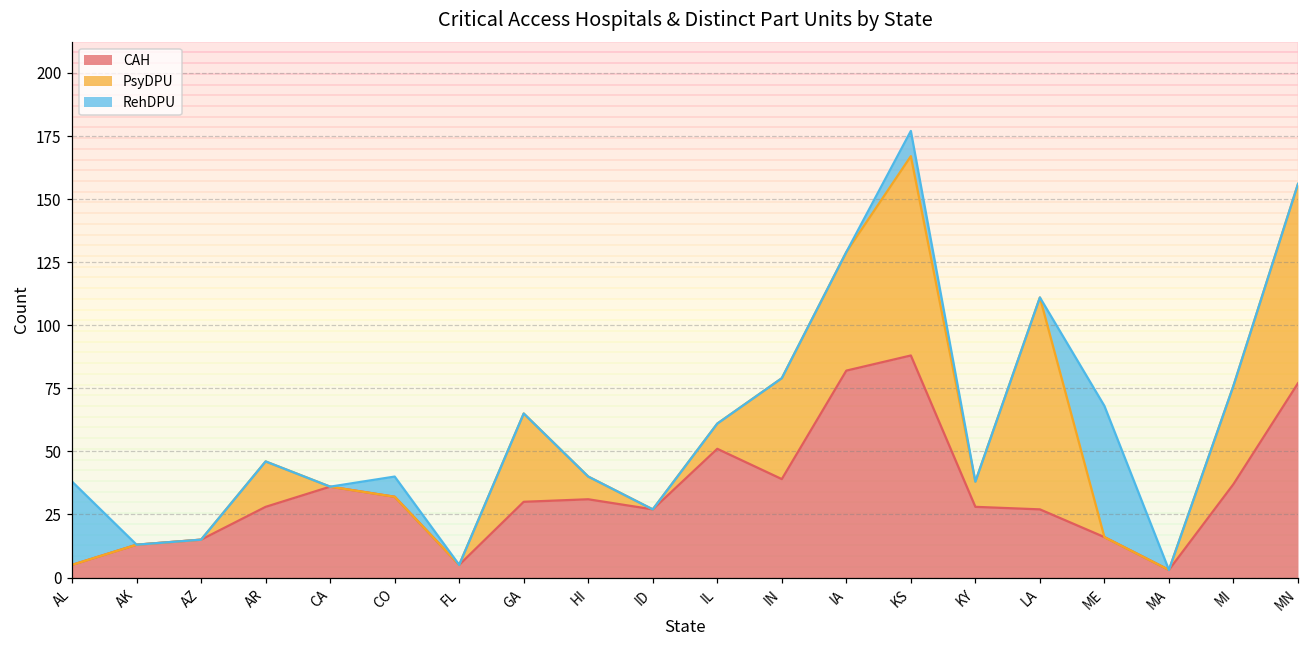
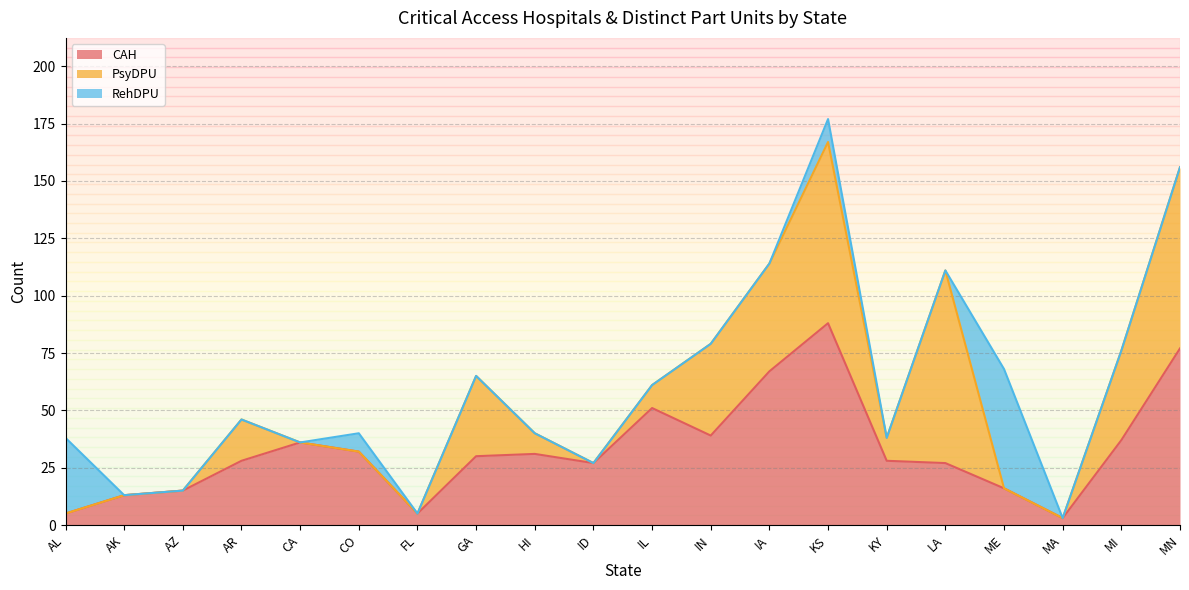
CAH, IA: 82 -> 67
